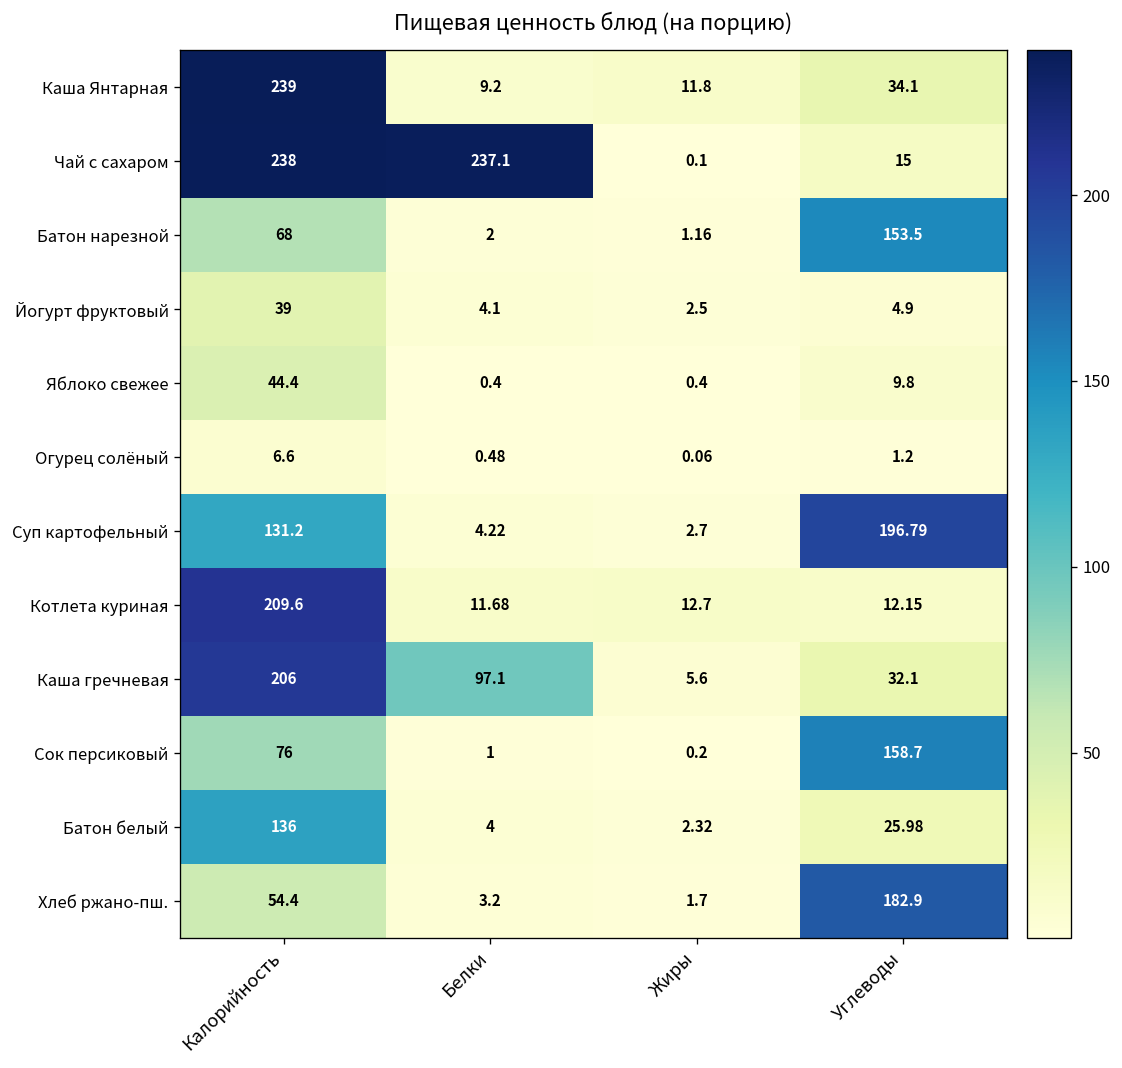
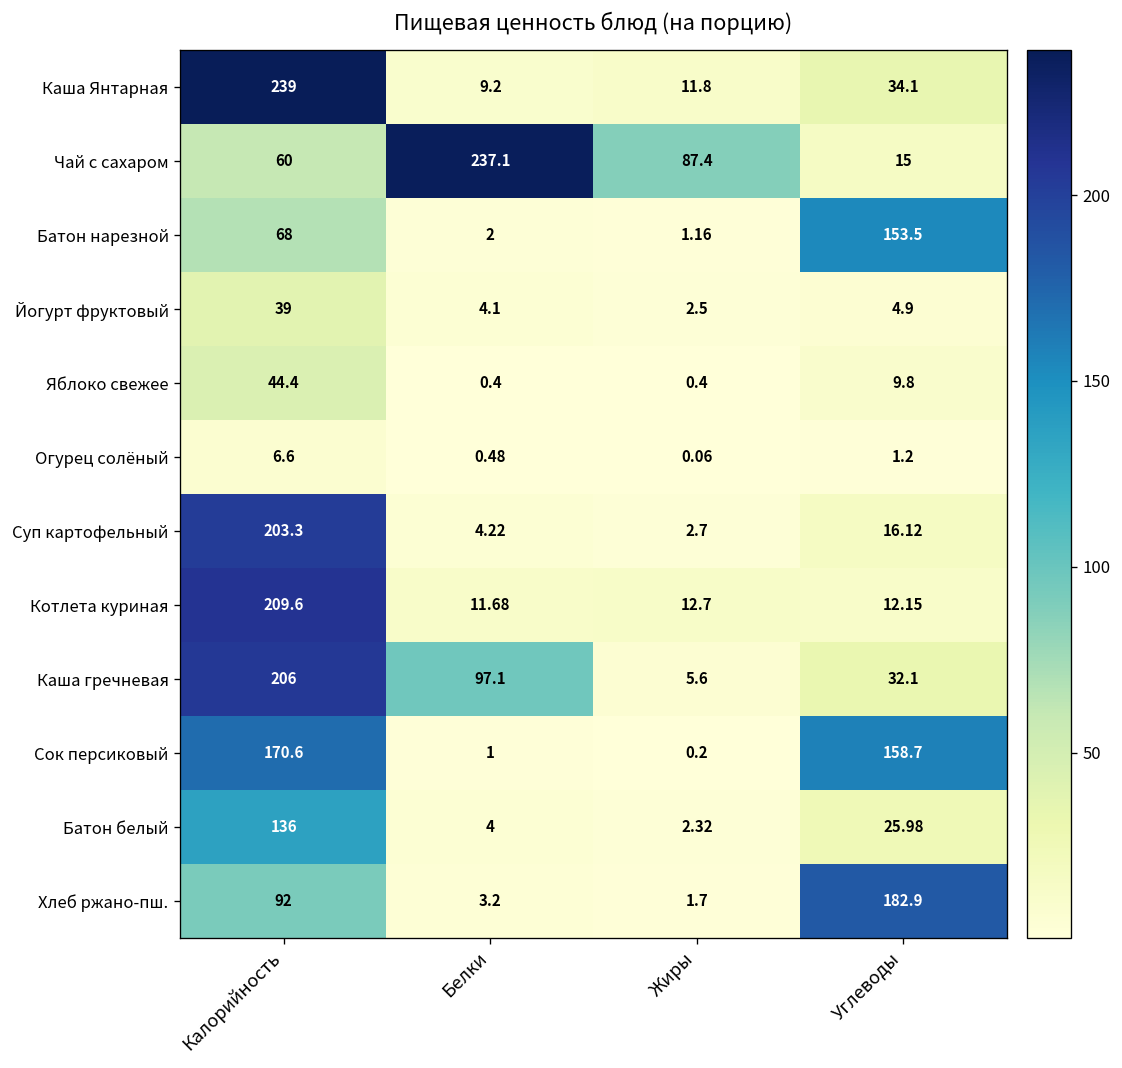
Чай с сахаром, Калорийность: 238 -> 60
Чай с сахаром, Жиры: 0.1 -> 87.4
Суп картофельный, Калорийность: 131.2 -> 203.3
Суп картофельный, Углеводы: 196.79 -> 16.12
Сок персиковый, Калорийность: 76 -> 170.6
Хлеб ржано-пш., Калорийность: 54.4 -> 92
